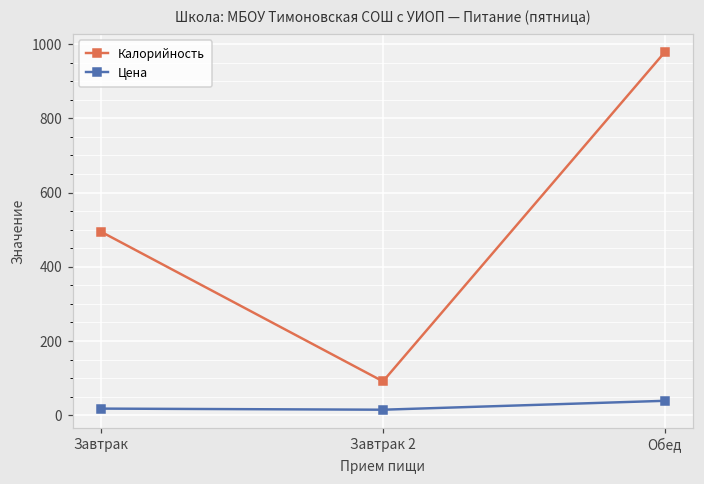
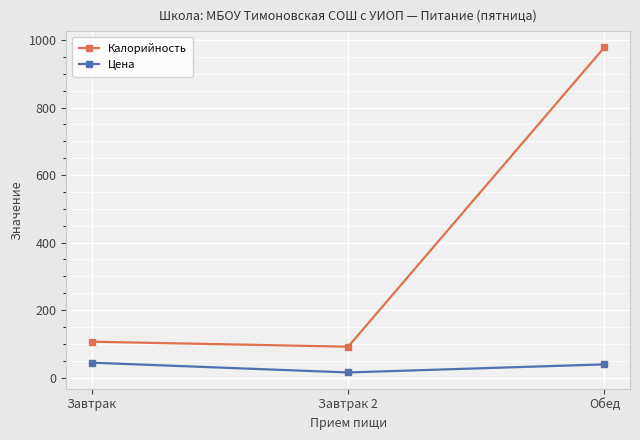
Калорийность, Завтрак: 490 -> 110
Цена, Завтрак: 20 -> 40
